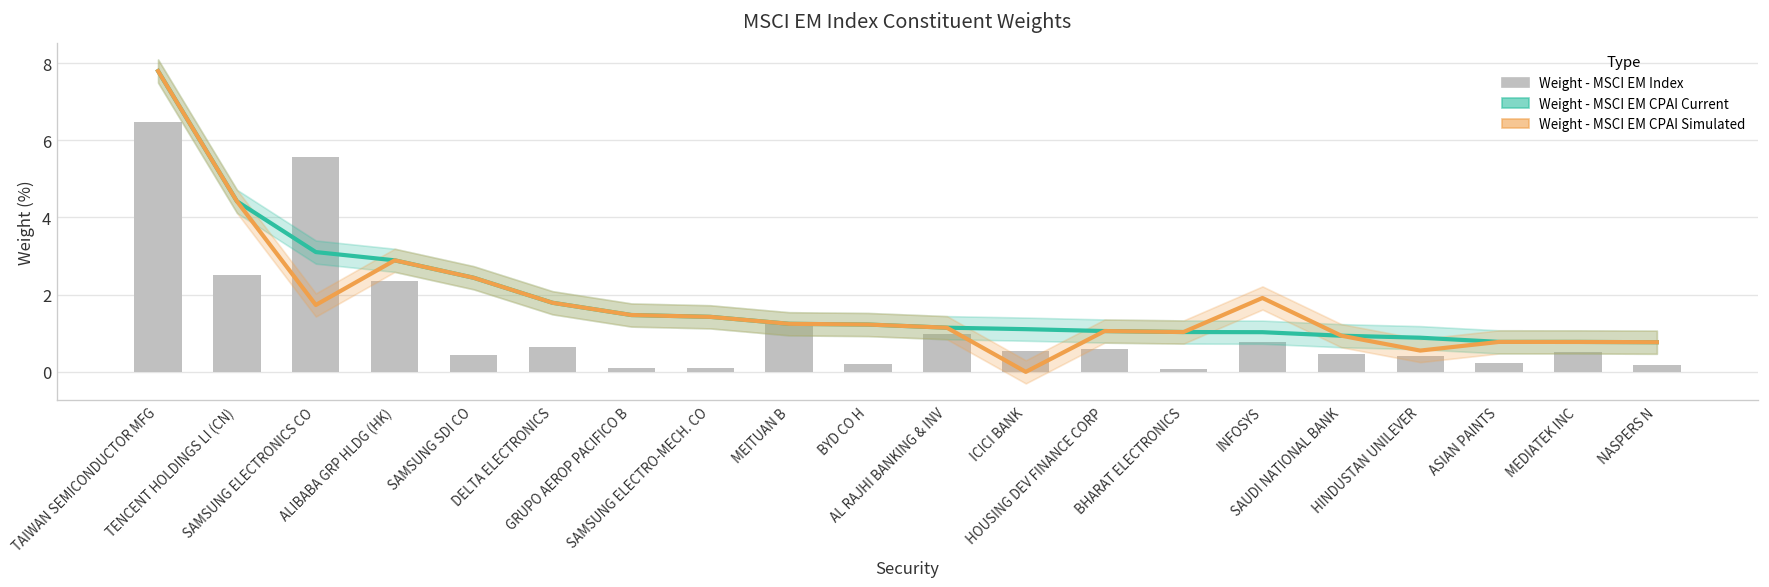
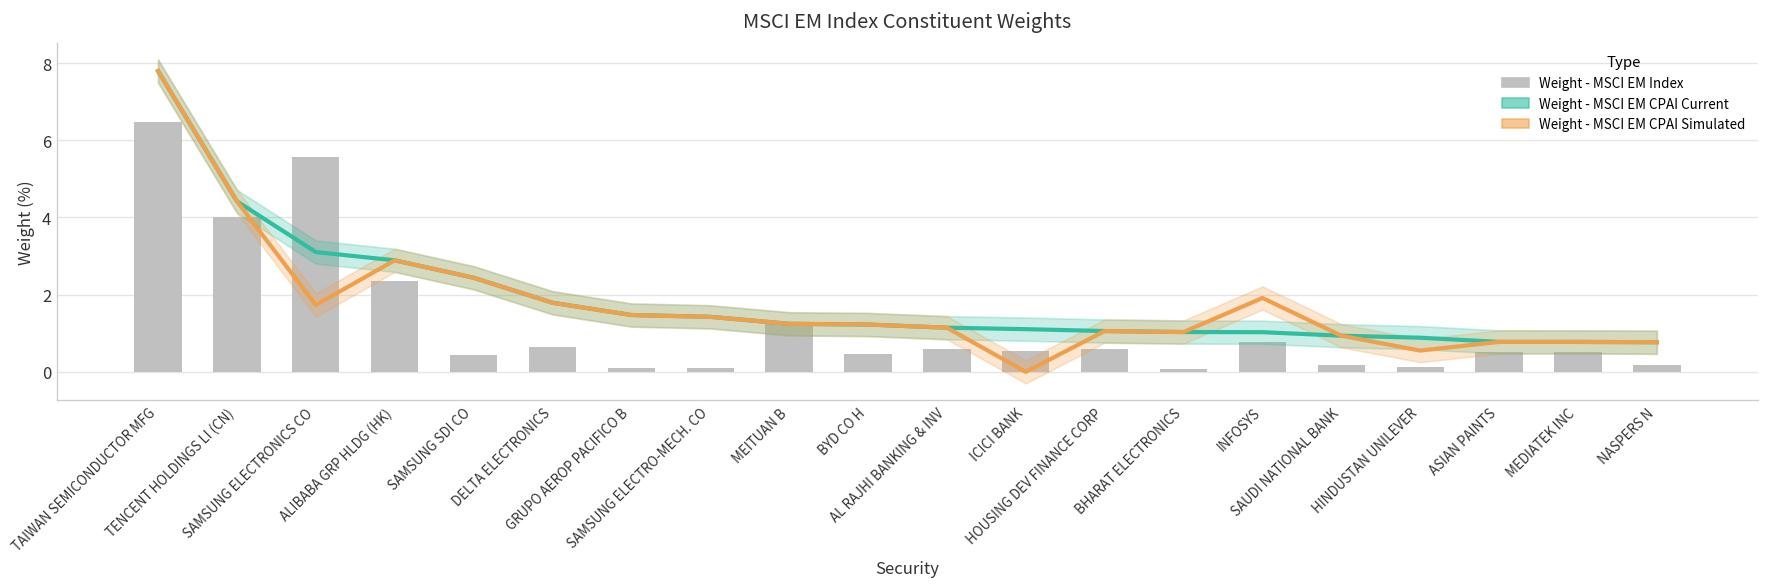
Weight - MSCI EM Index, TENCENT HOLDINGS LI (CN): 2.5 -> 4.0
Weight - MSCI EM Index, BYD CO H: 0.2 -> 0.5
Weight - MSCI EM Index, AL RAJHI BANKING & INV: 1.0 -> 0.6
Weight - MSCI EM Index, SAUDI NATIONAL BANK: 0.5 -> 0.2
Weight - MSCI EM Index, HINDUSTAN UNILEVER: 0.4 -> 0.1
Weight - MSCI EM Index, ASIAN PAINTS: 0.2 -> 0.5
